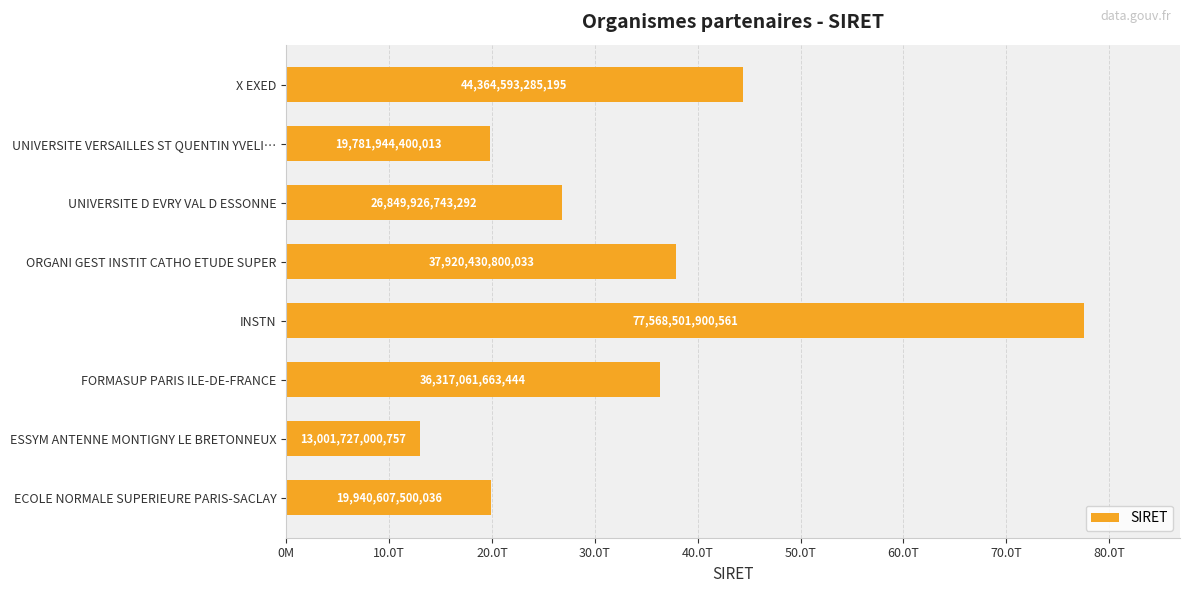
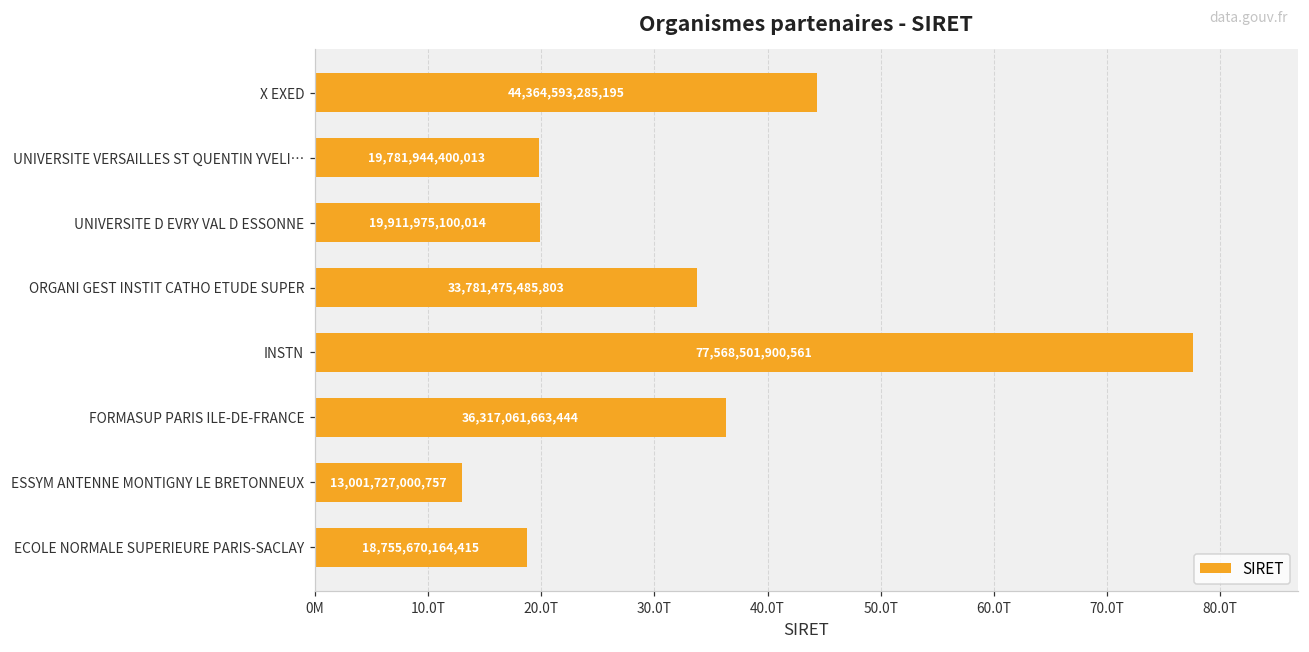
UNIVERSITE D EVRY VAL D ESSONNE: 26,849,926,743,292 -> 19,911,975,100,014
ORGANI GEST INSTIT CATHO ETUDE SUPER: 37,920,430,800,033 -> 33,781,475,485,803
ECOLE NORMALE SUPERIEURE PARIS-SACLAY: 19,940,607,500,036 -> 18,755,670,164,415
